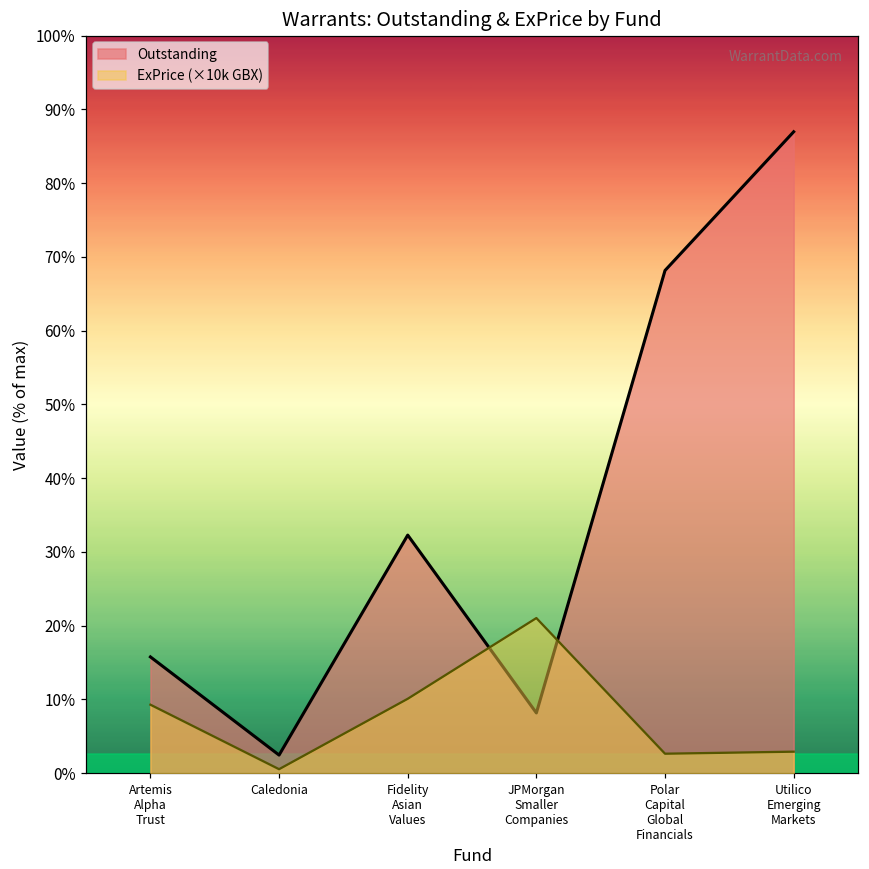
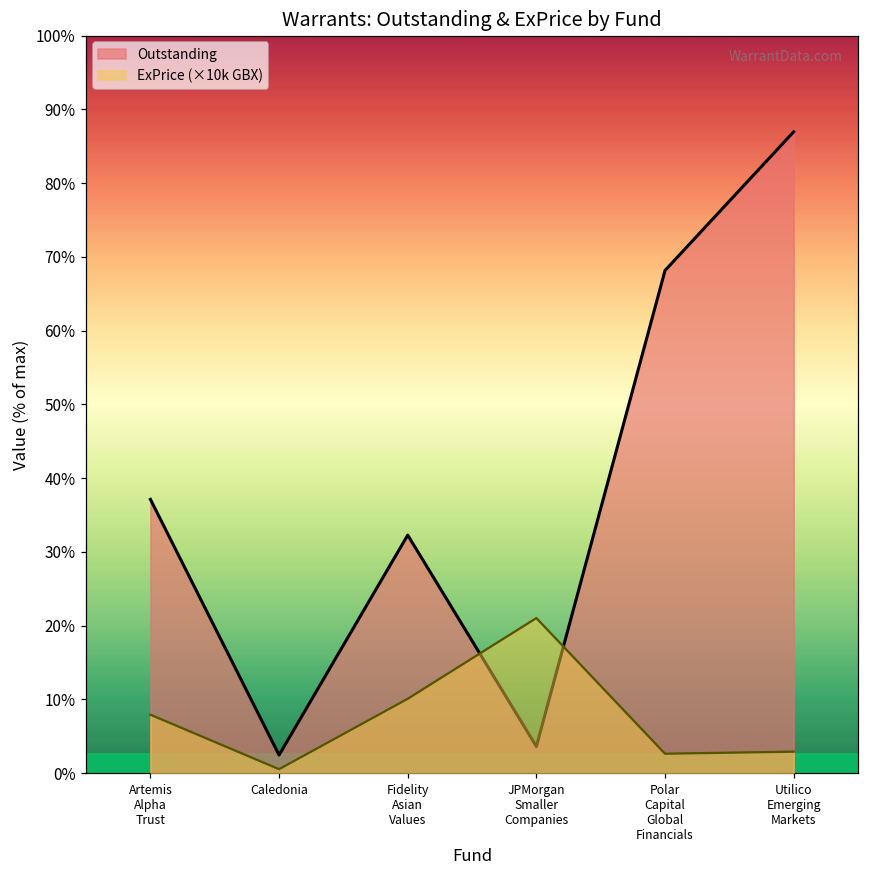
Outstanding, Artemis Alpha Trust: 16% -> 37%
ExPrice (×10k GBX), Artemis Alpha Trust: 9% -> 8%
Outstanding, JPMorgan Smaller Companies: 8% -> 4%
